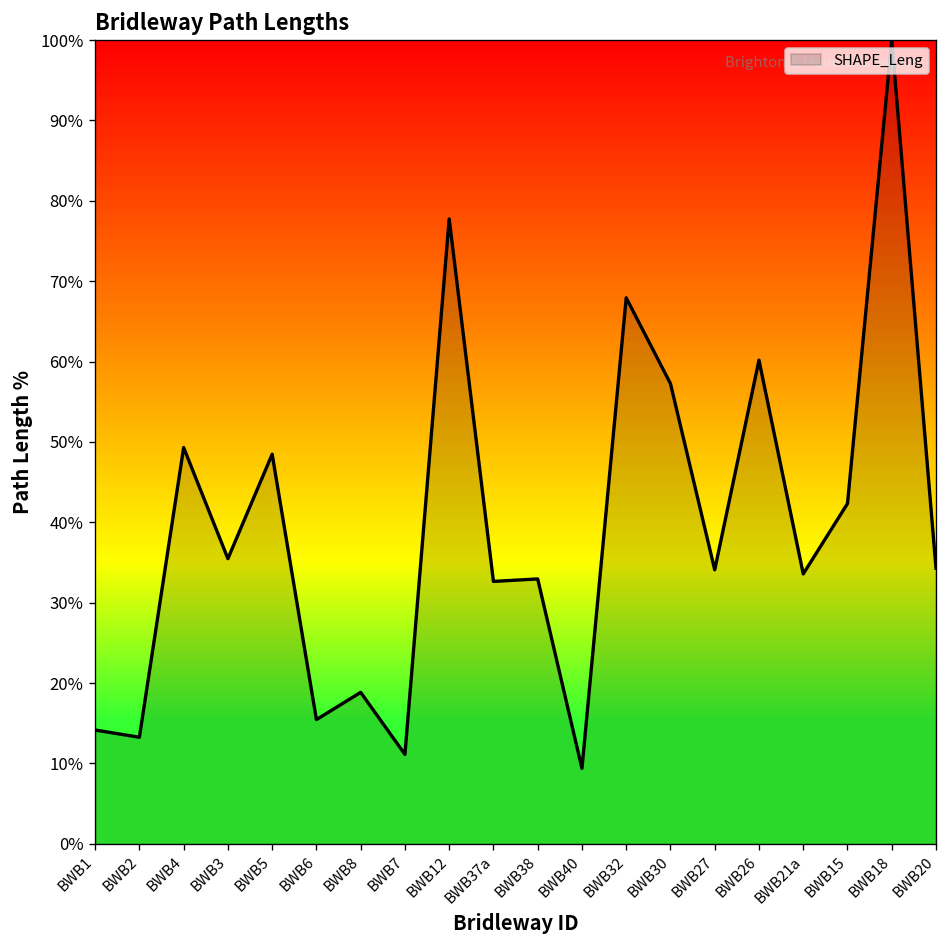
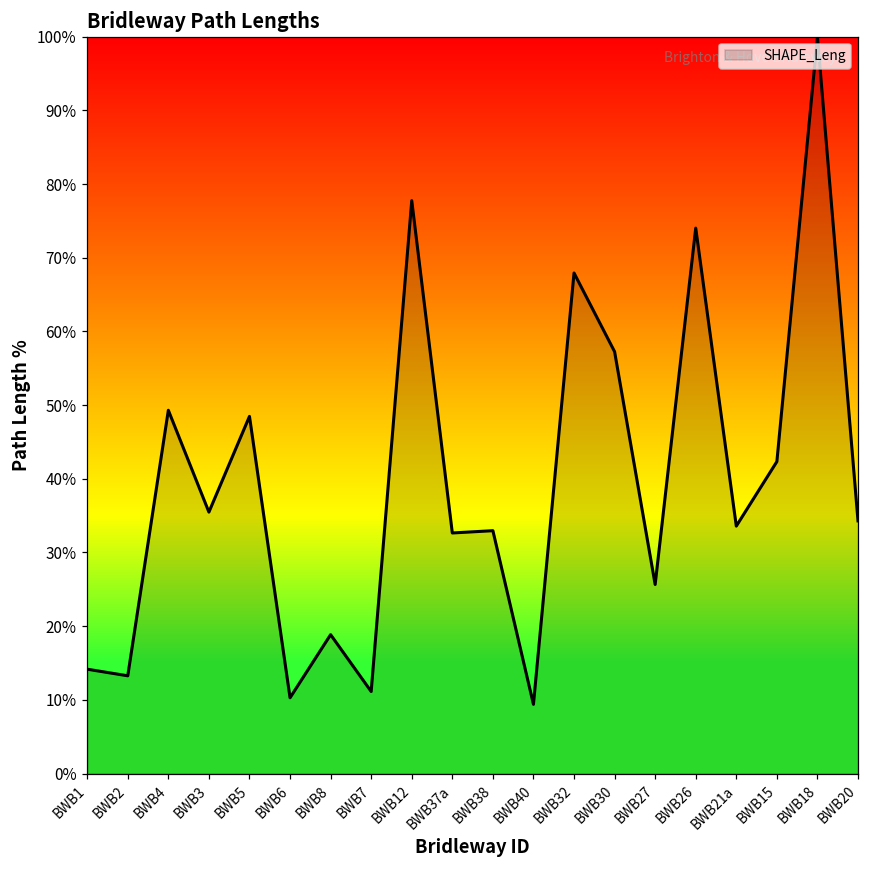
BWB6: 15% -> 10%
BWB27: 34% -> 26%
BWB26: 60% -> 74%
